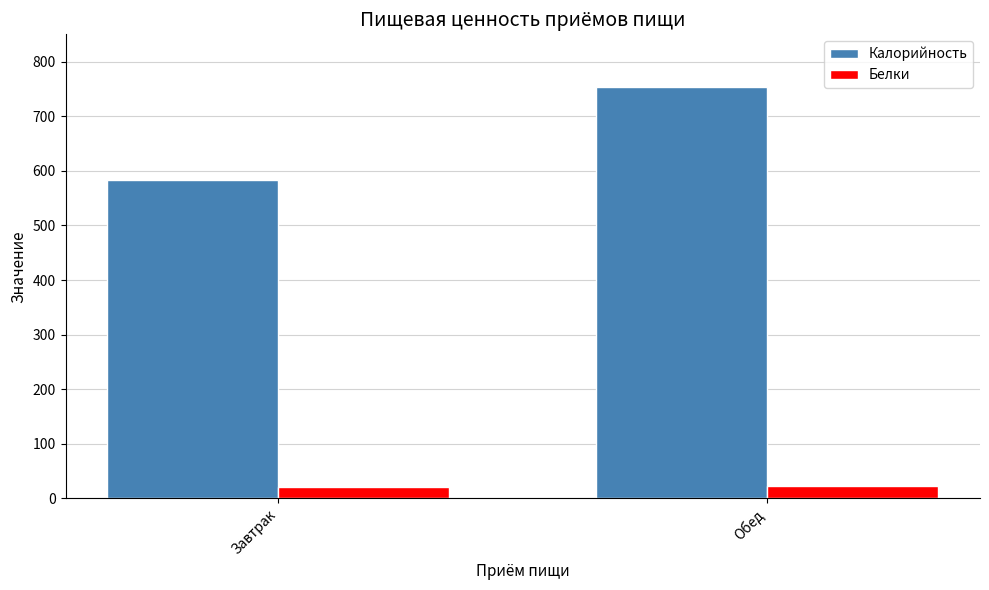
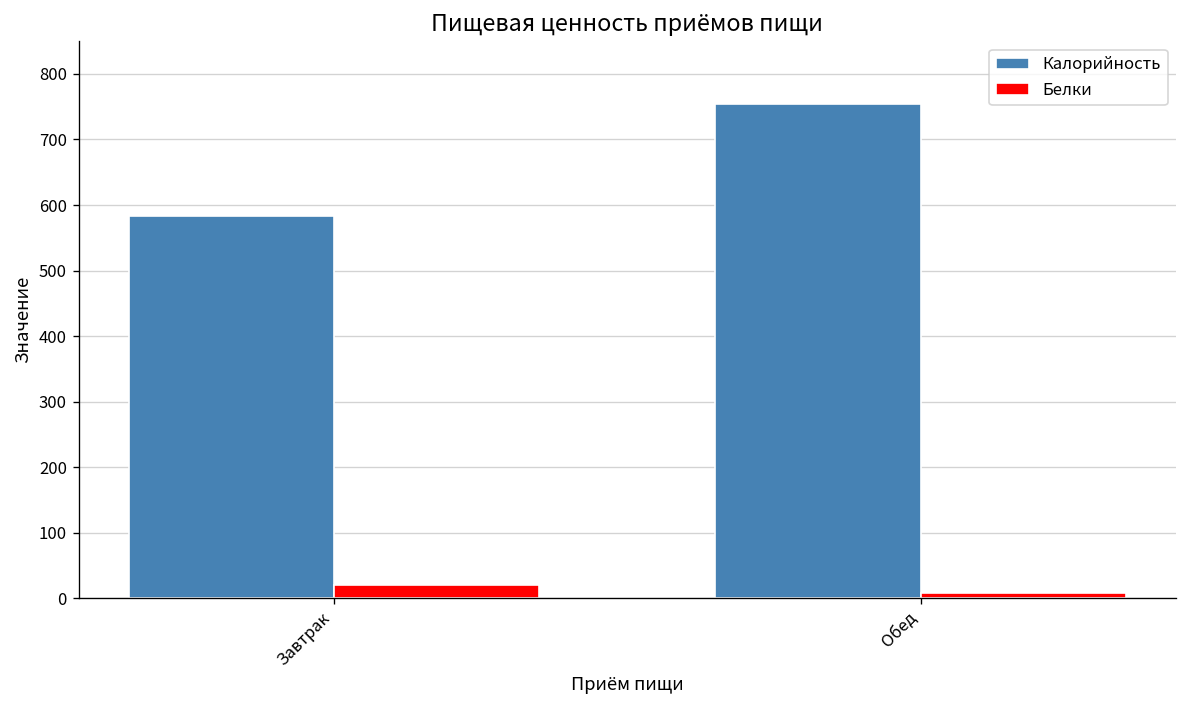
Белки, Обед: 20 -> 10
